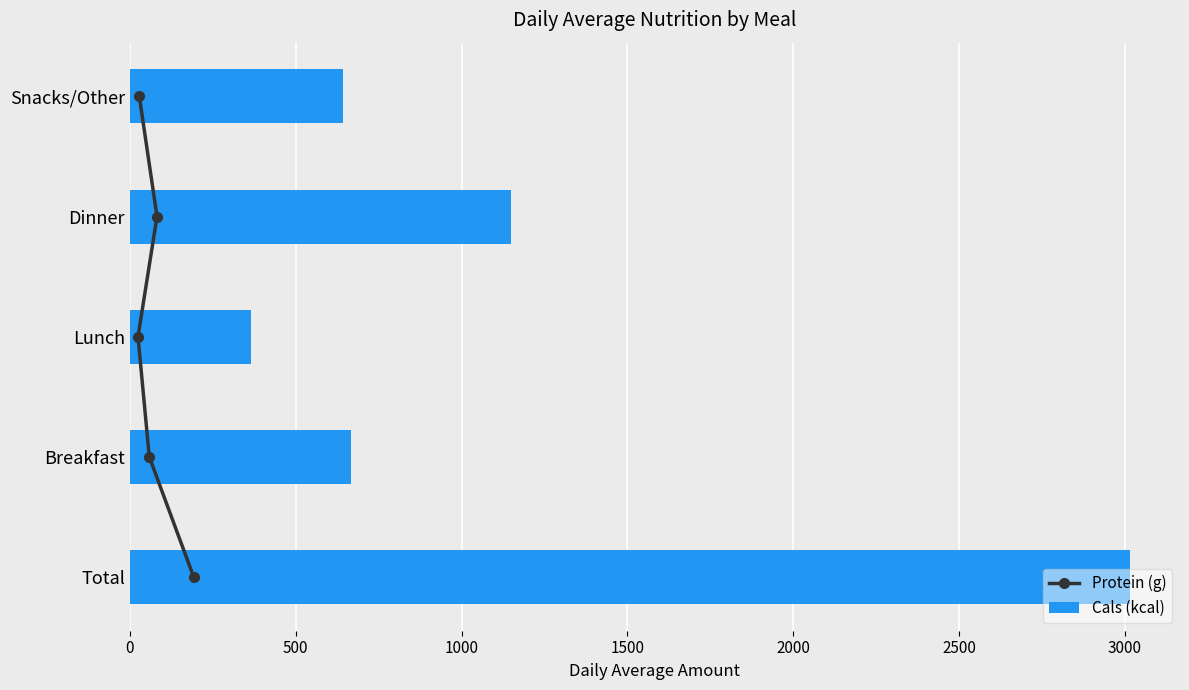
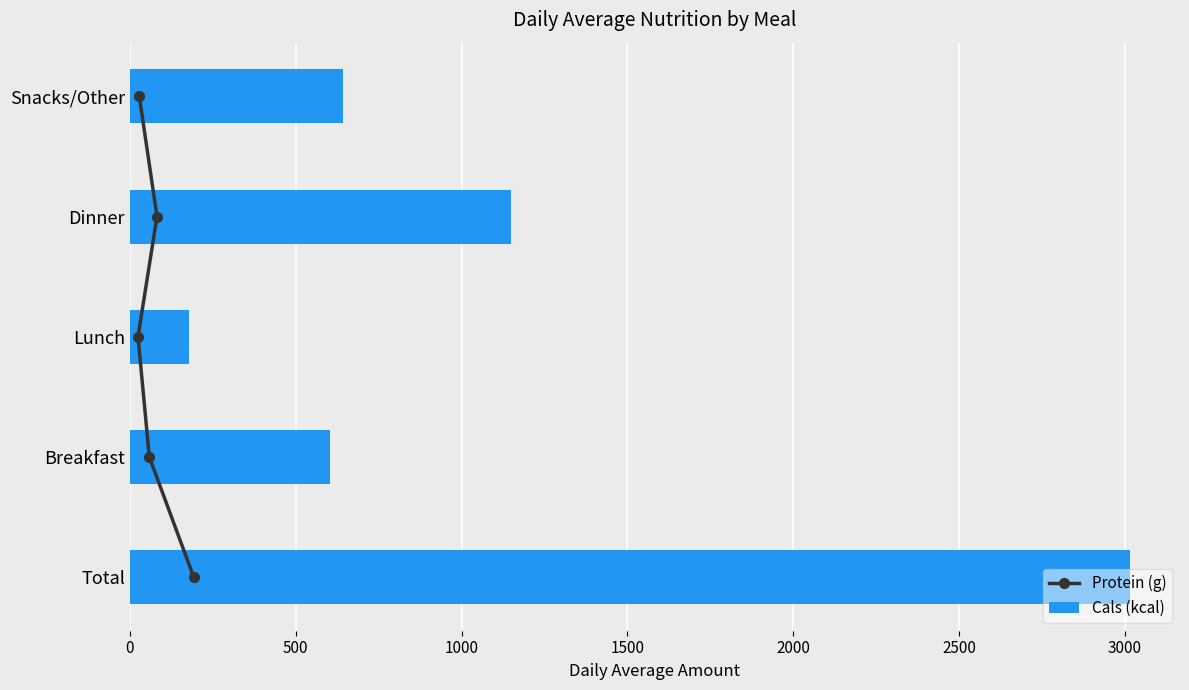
Cals (kcal), Lunch: 370 -> 180
Cals (kcal), Breakfast: 670 -> 600
